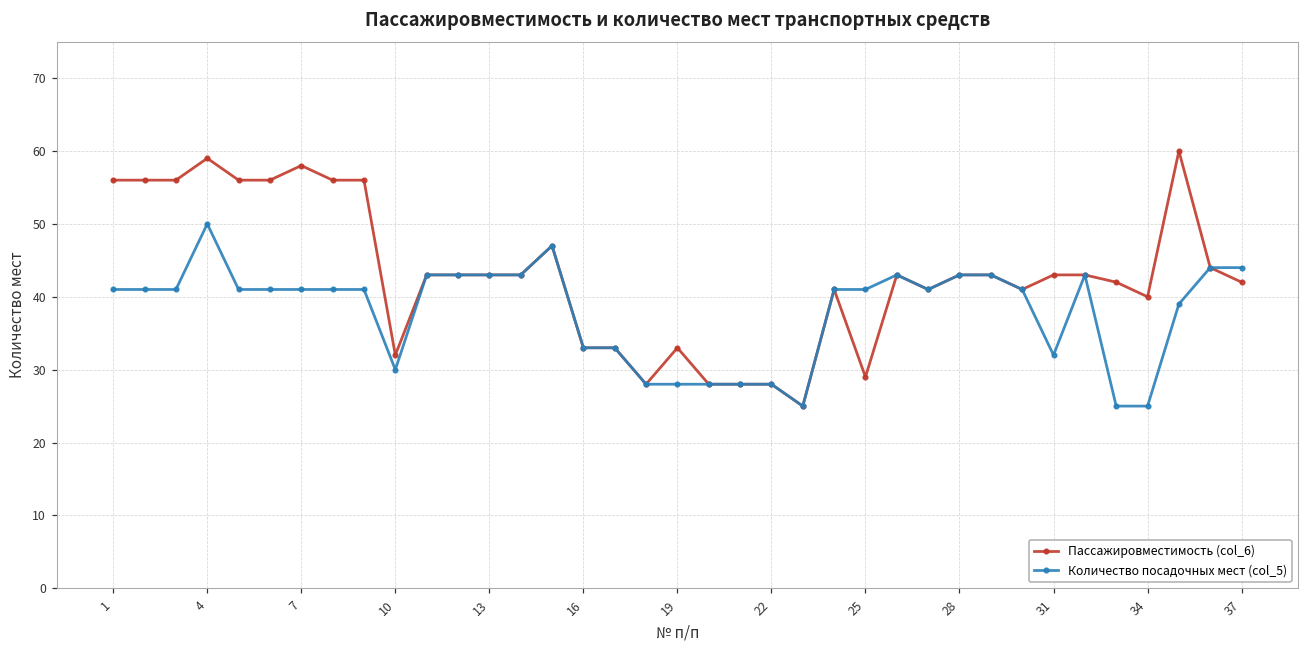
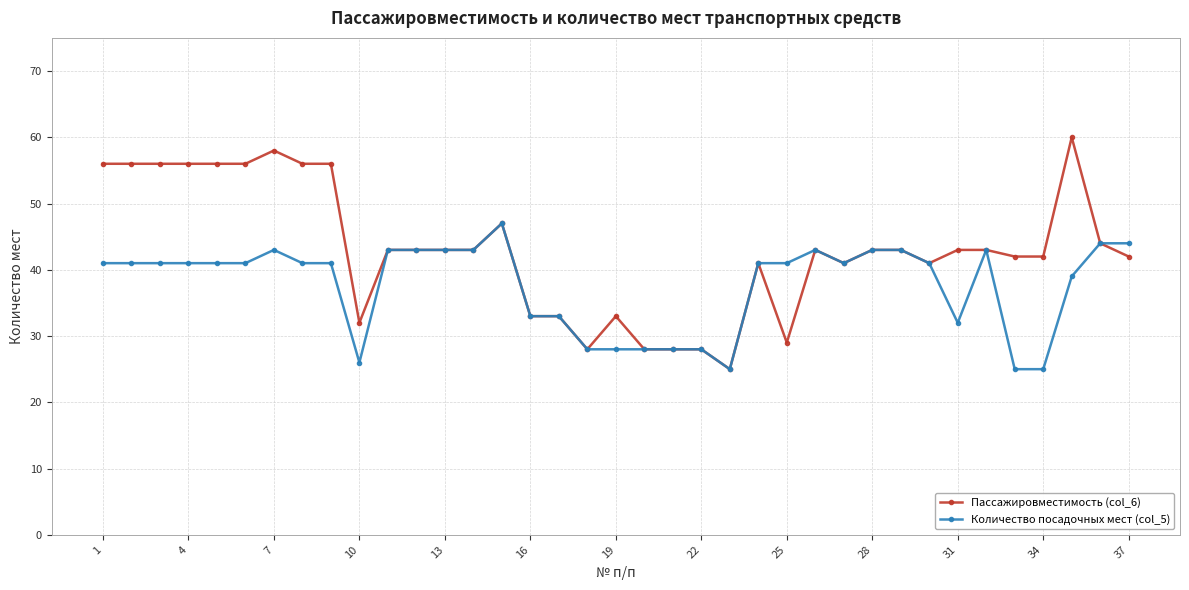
Пассажировместимость (col_6), 4: 59 -> 56
Количество посадочных мест (col_5), 4: 50 -> 41
Количество посадочных мест (col_5), 7: 41 -> 43
Количество посадочных мест (col_5), 10: 30 -> 26
Пассажировместимость (col_6), 34: 40 -> 42
